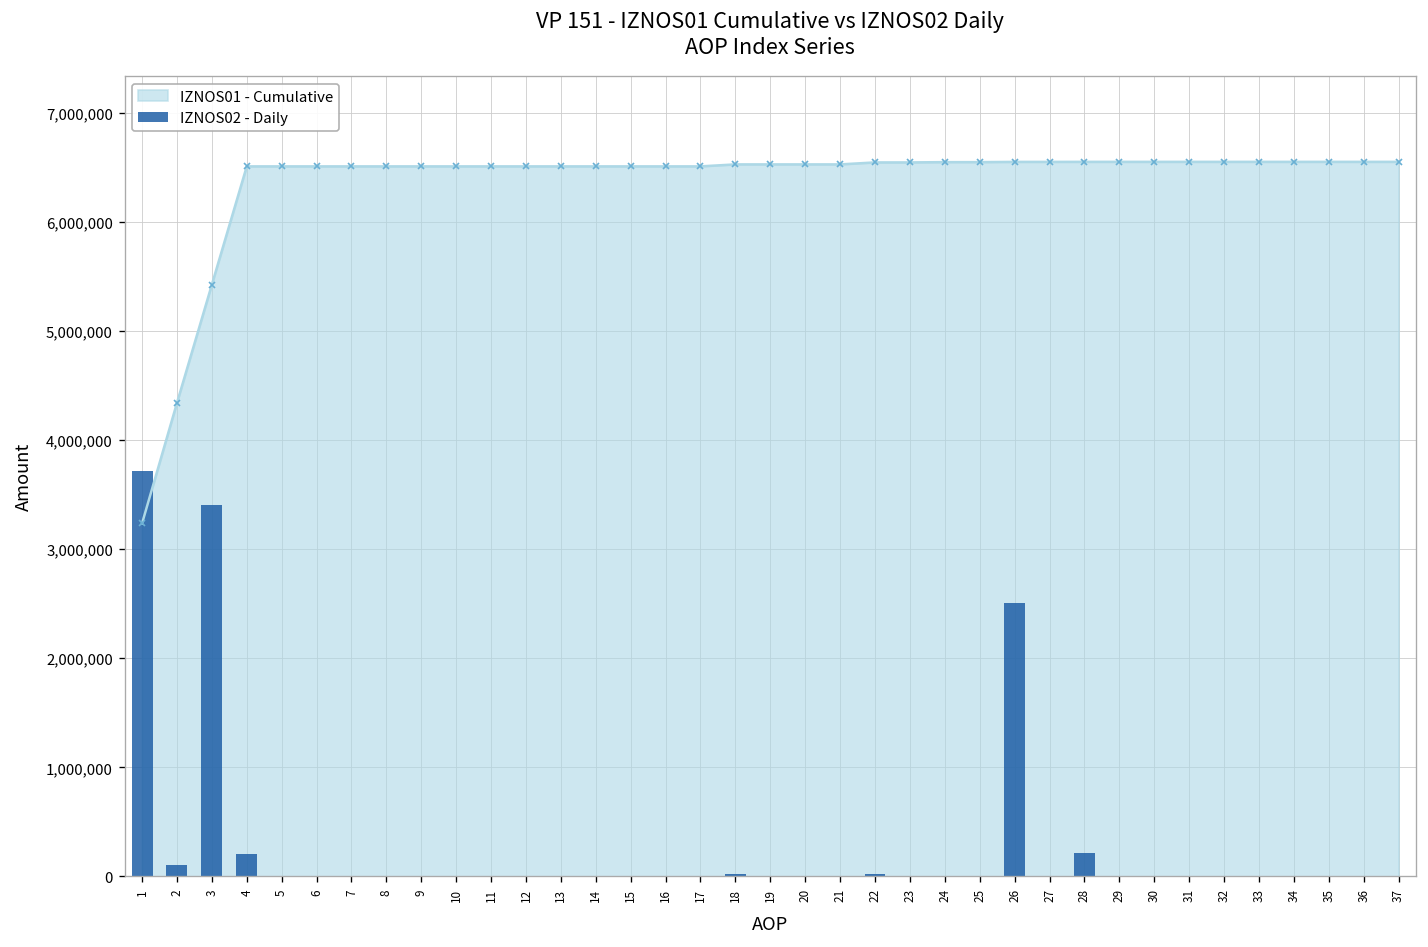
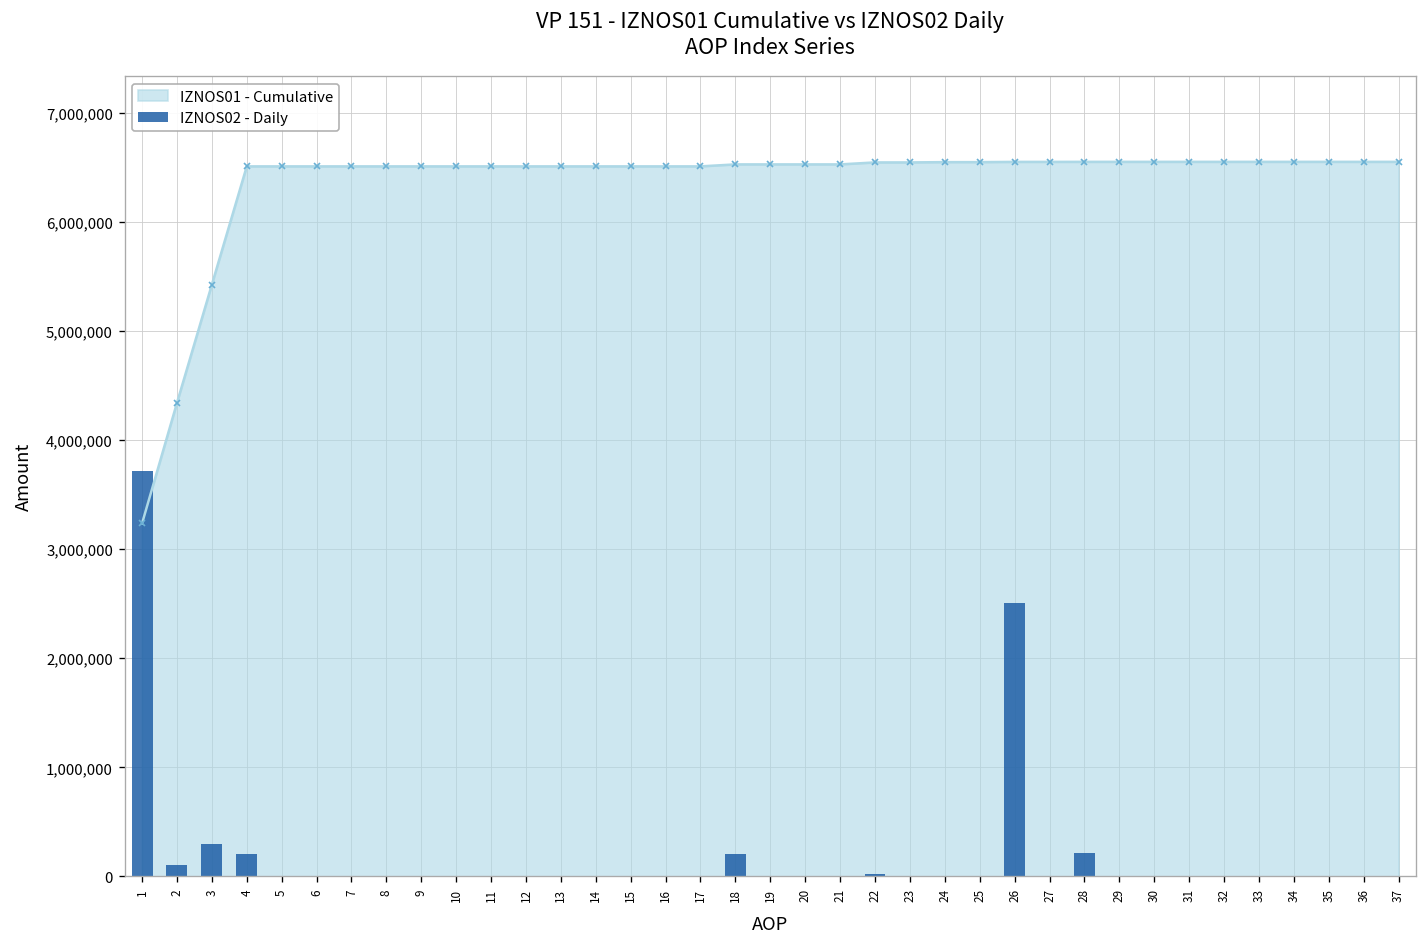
IZNOS02 - Daily, 3: 3,400,000 -> 300,000
IZNOS02 - Daily, 18: 0 -> 200,000
